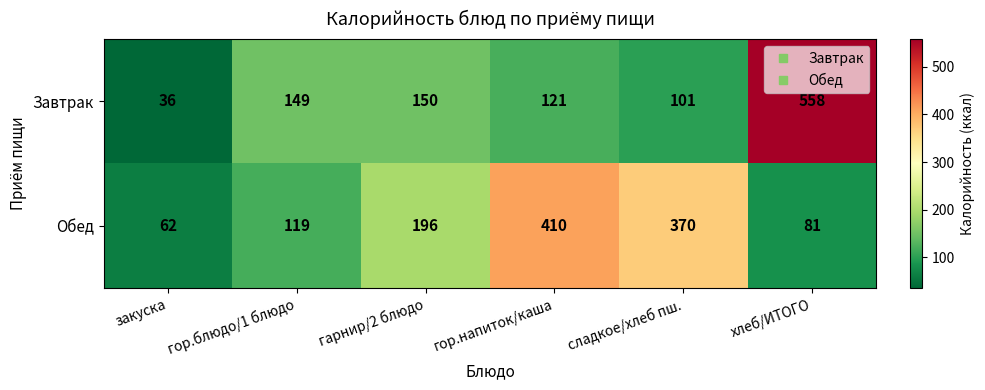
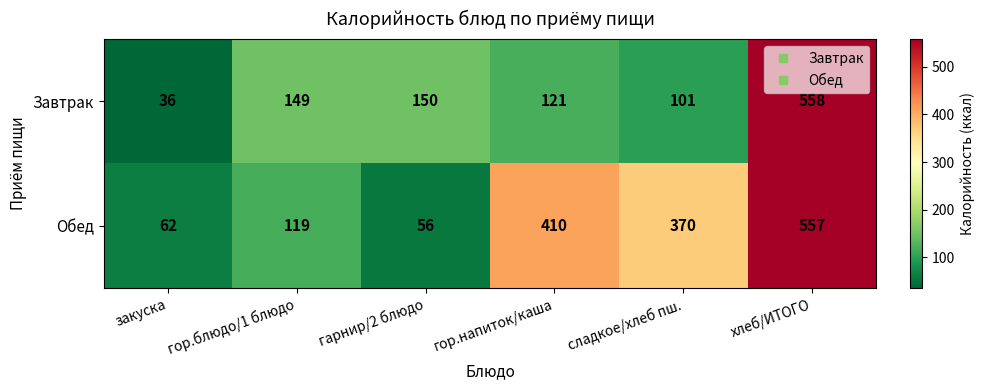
Обед, гарнир/2 блюдо: 196 -> 56
Обед, хлеб/ИТОГО: 81 -> 557
